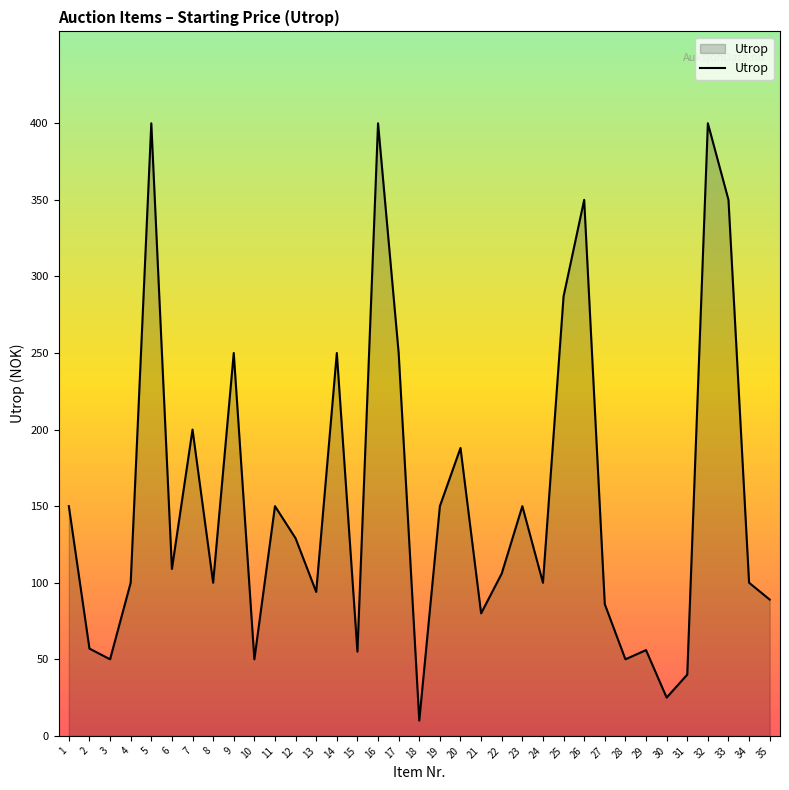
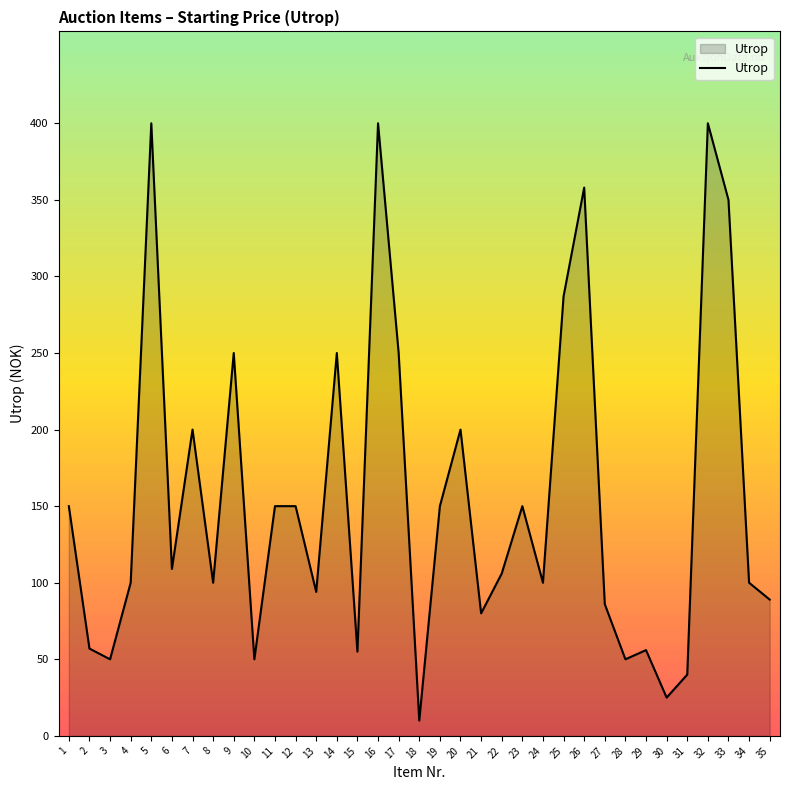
12: 129 -> 150
20: 188 -> 200
26: 350 -> 358
